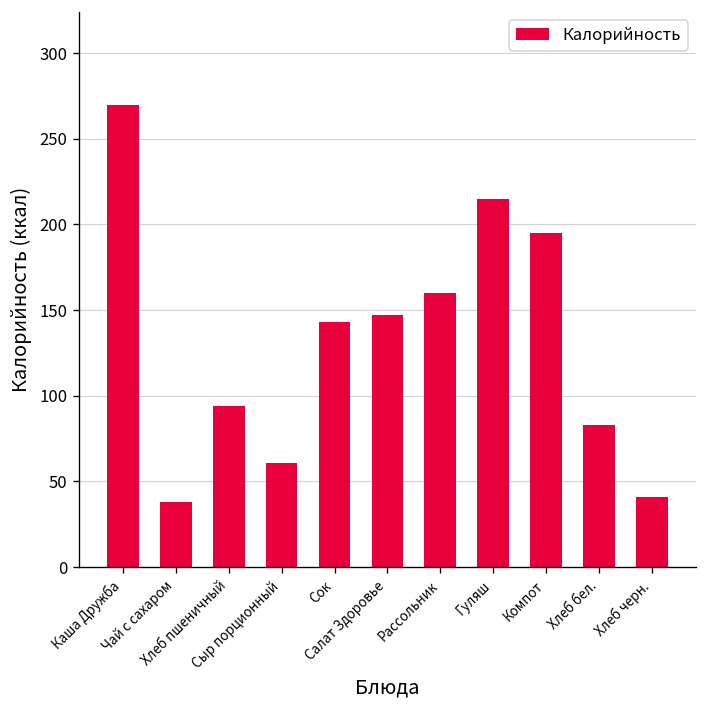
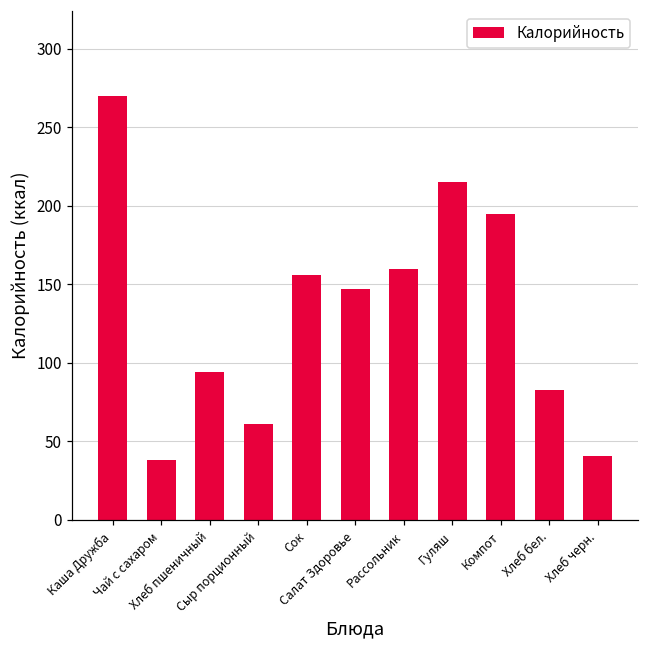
Сок: 143 -> 156
